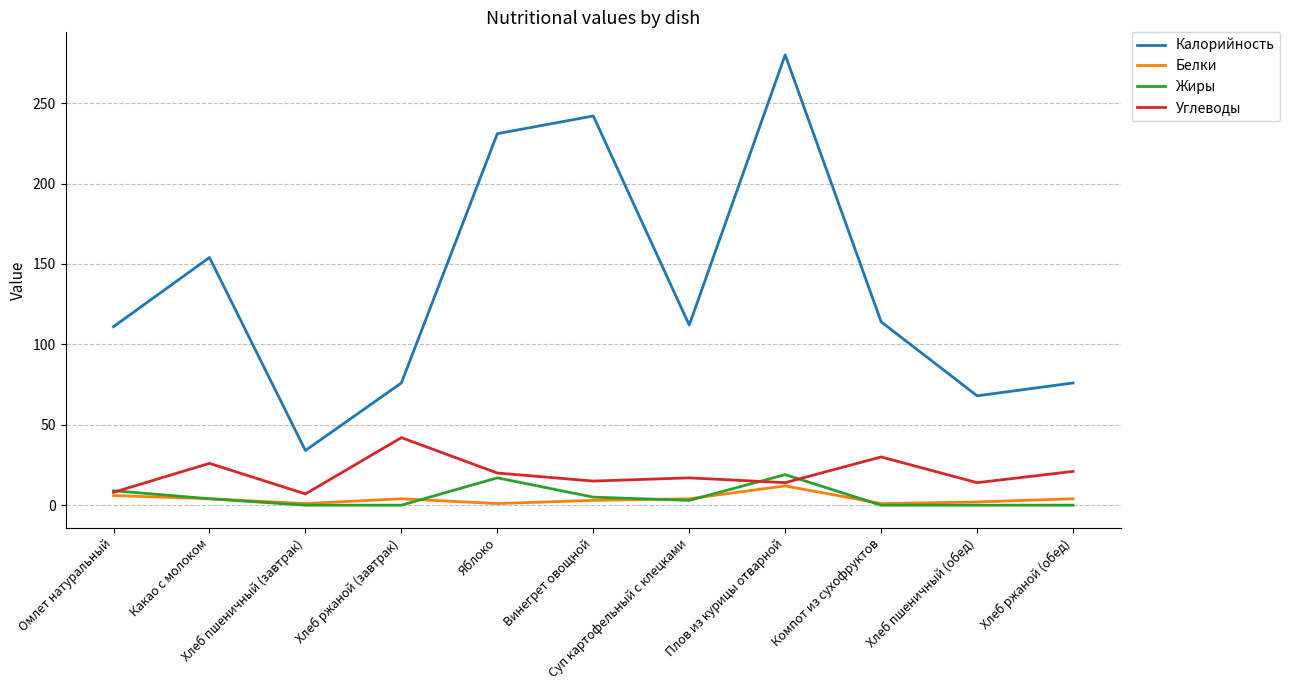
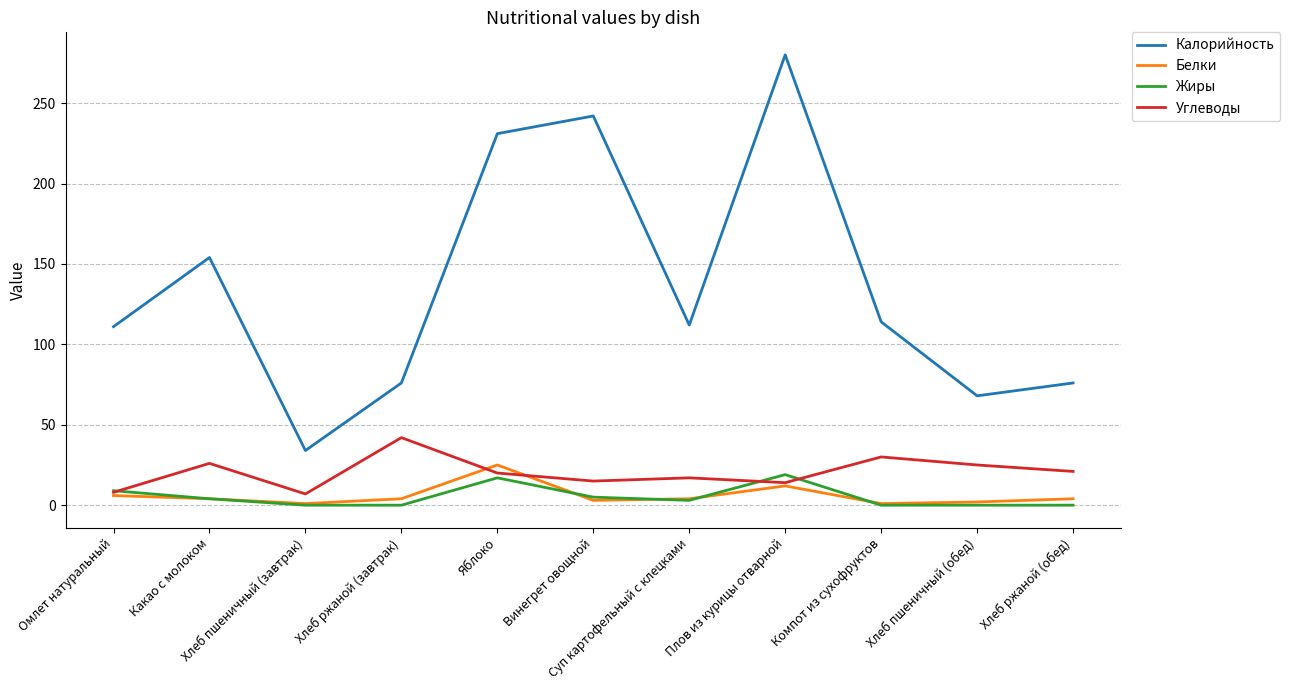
Белки, Яблоко: 1 -> 25
Углеводы, Хлеб пшеничный (обед): 14 -> 25
